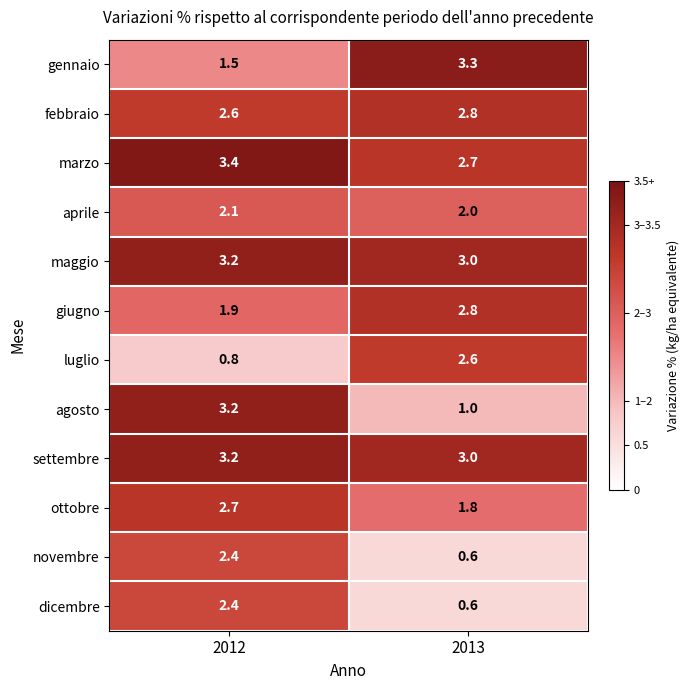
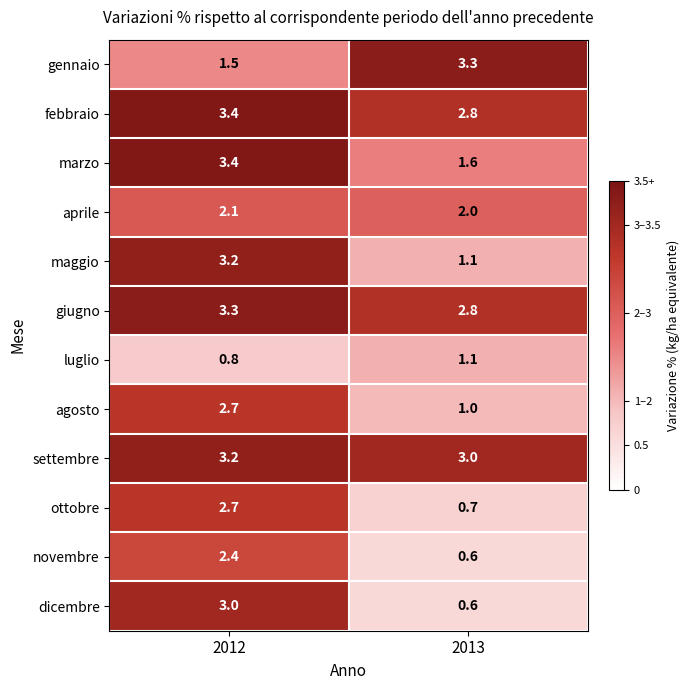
febbraio, 2012: 2.6 -> 3.4
marzo, 2013: 2.7 -> 1.6
maggio, 2013: 3.0 -> 1.1
giugno, 2012: 1.9 -> 3.3
luglio, 2013: 2.6 -> 1.1
agosto, 2012: 3.2 -> 2.7
ottobre, 2013: 1.8 -> 0.7
dicembre, 2012: 2.4 -> 3.0
